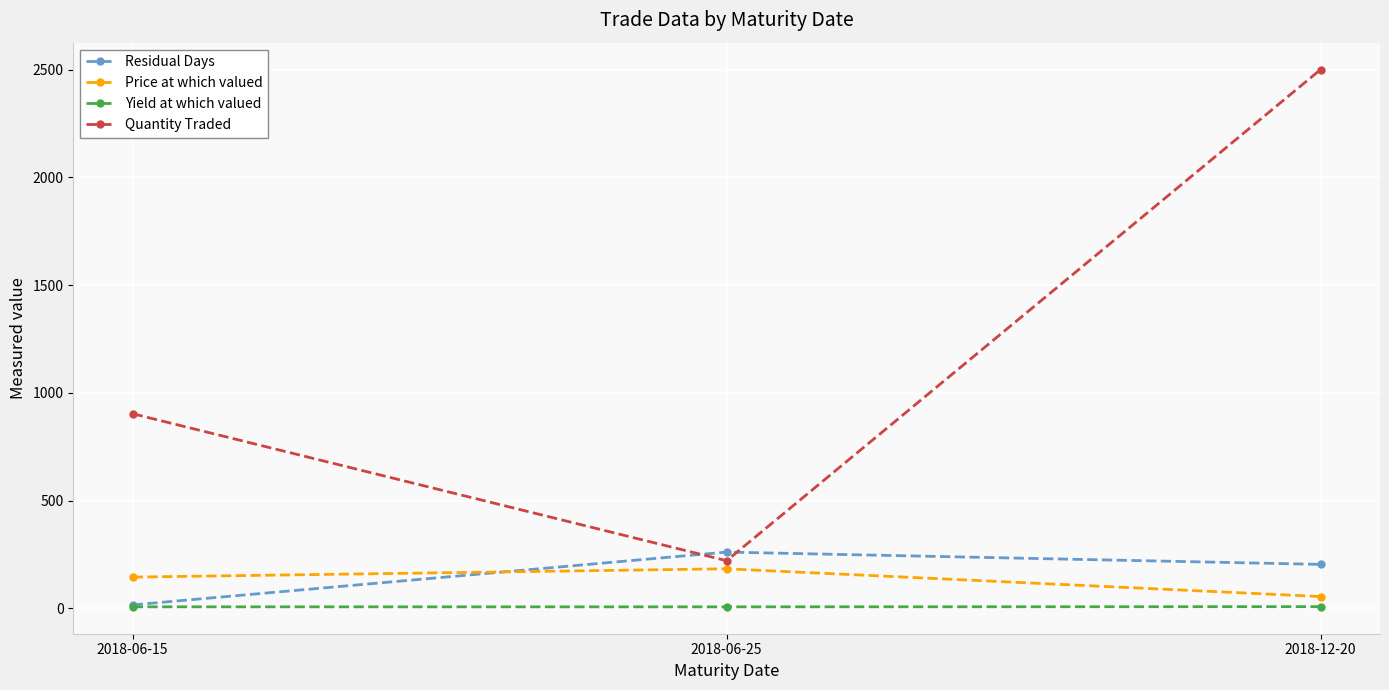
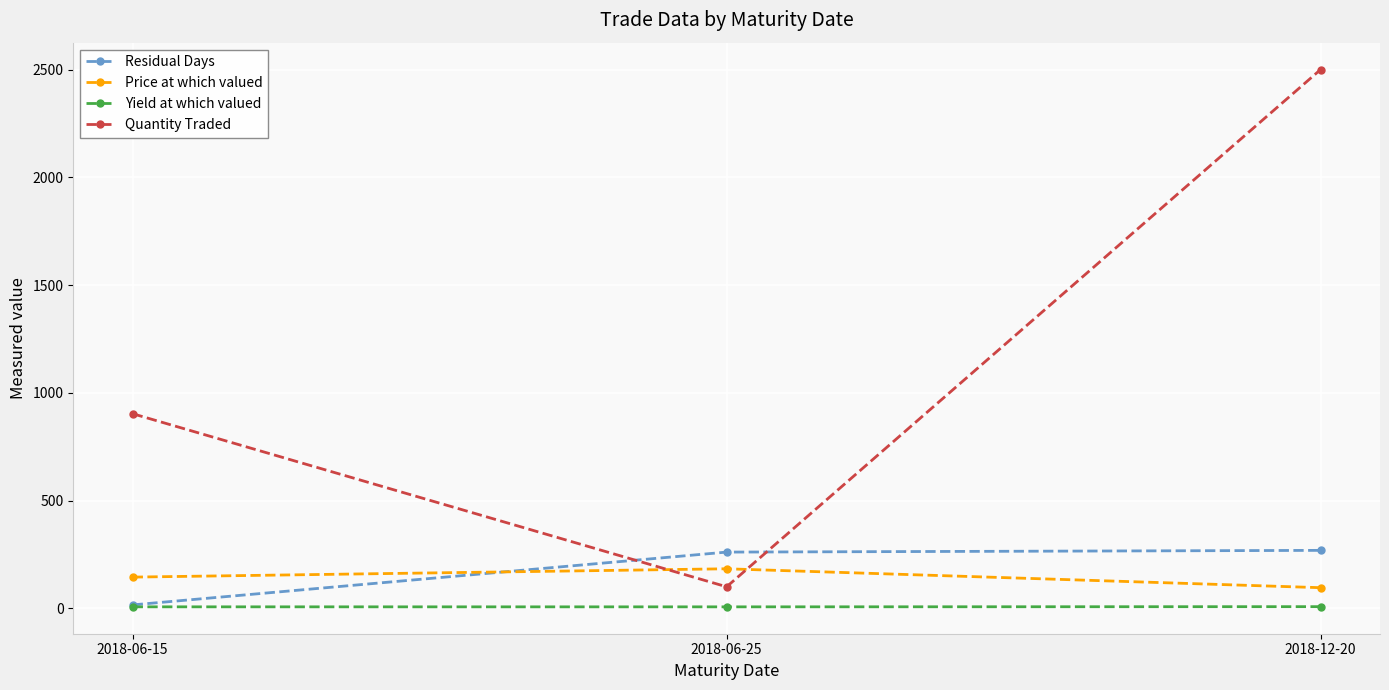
Quantity Traded, 2018-06-25: 220 -> 100
Residual Days, 2018-12-20: 200 -> 270
Price at which valued, 2018-12-20: 50 -> 100
